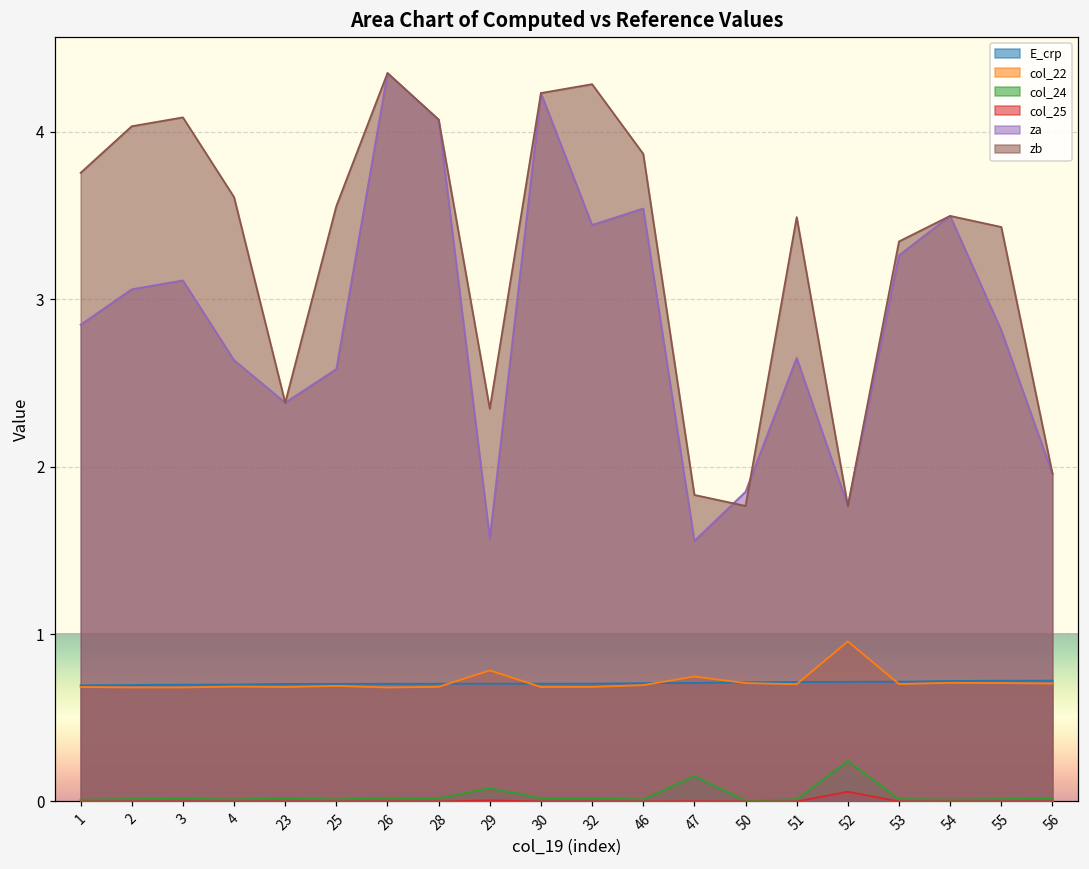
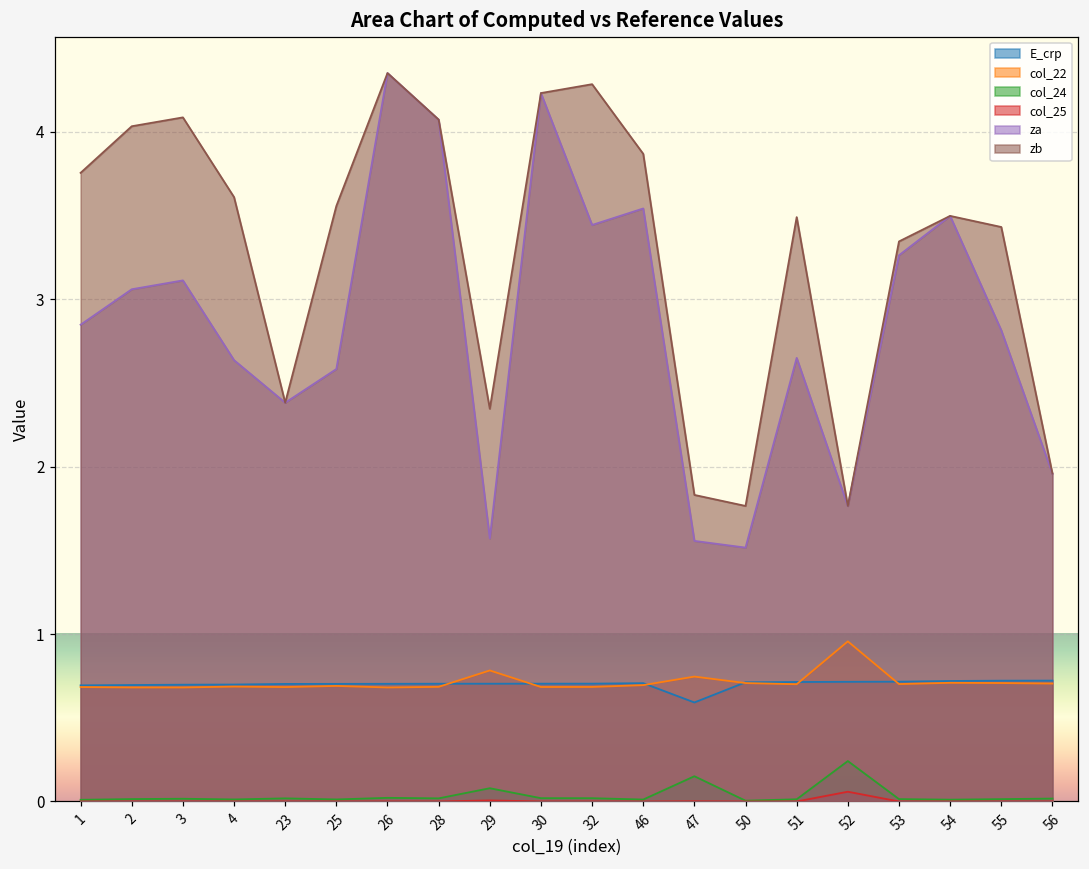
E_crp, 47: 0.71 -> 0.59
za, 50: 1.85 -> 1.52
